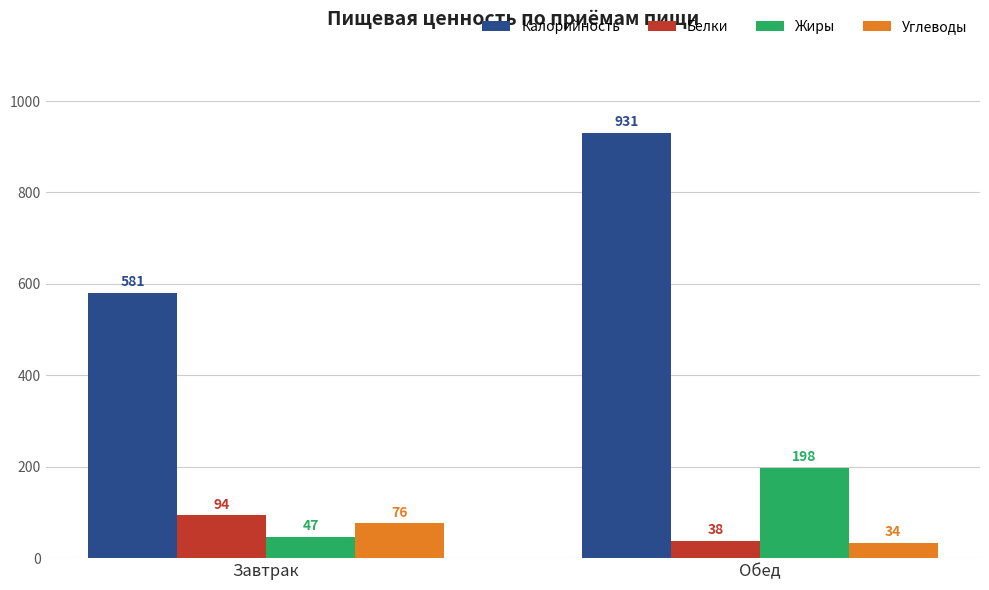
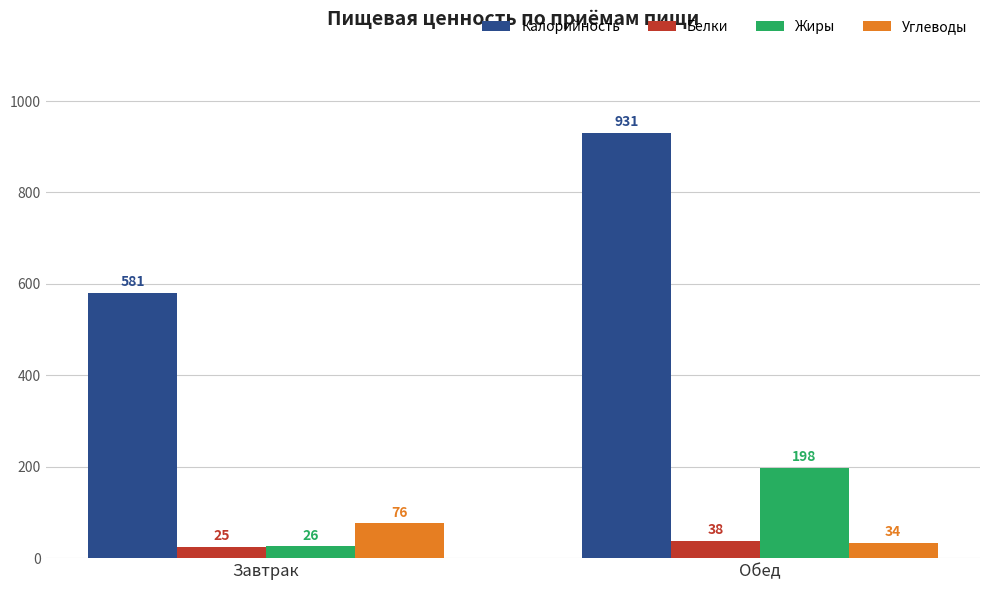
Белки, Завтрак: 94 -> 25
Жиры, Завтрак: 47 -> 26
